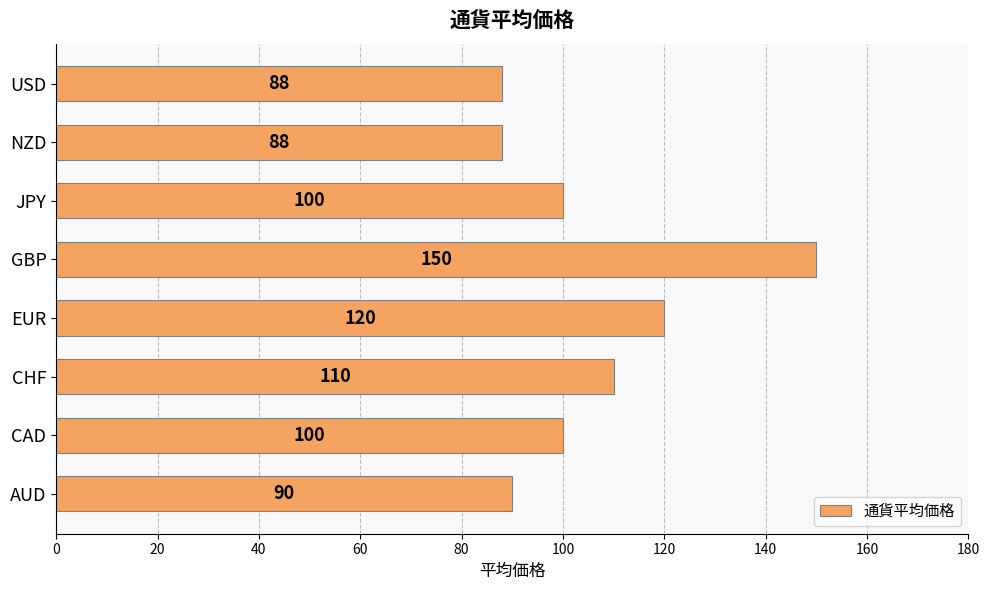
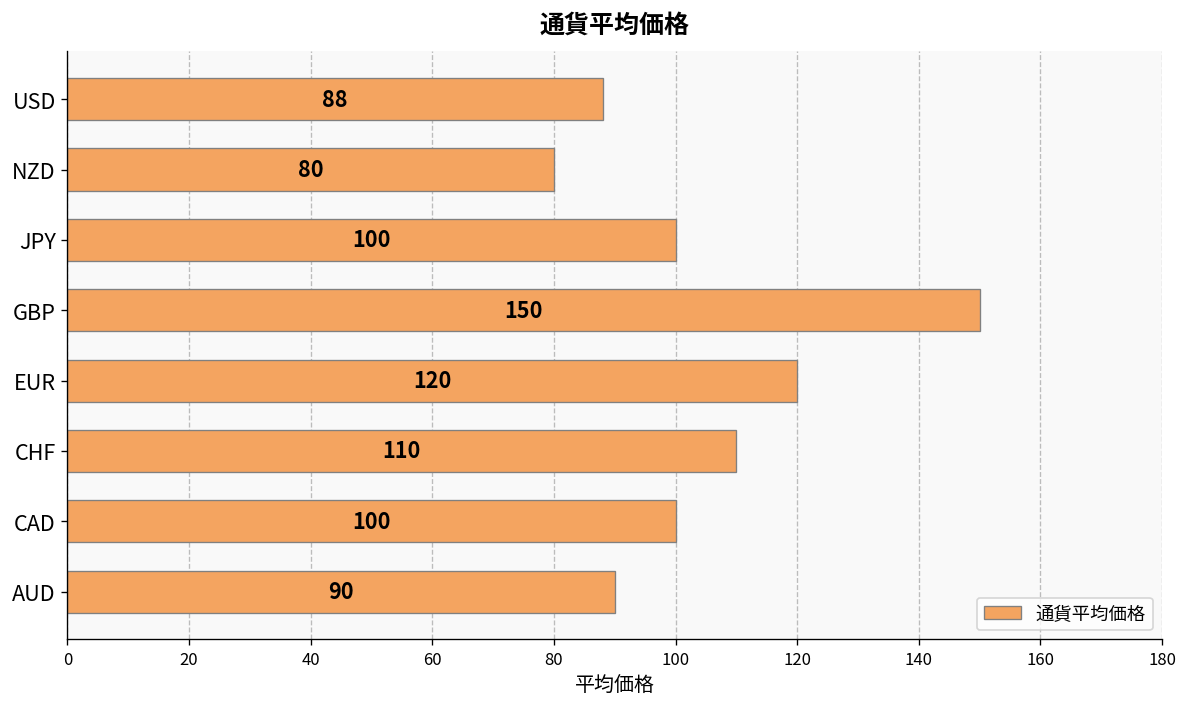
NZD: 88 -> 80
